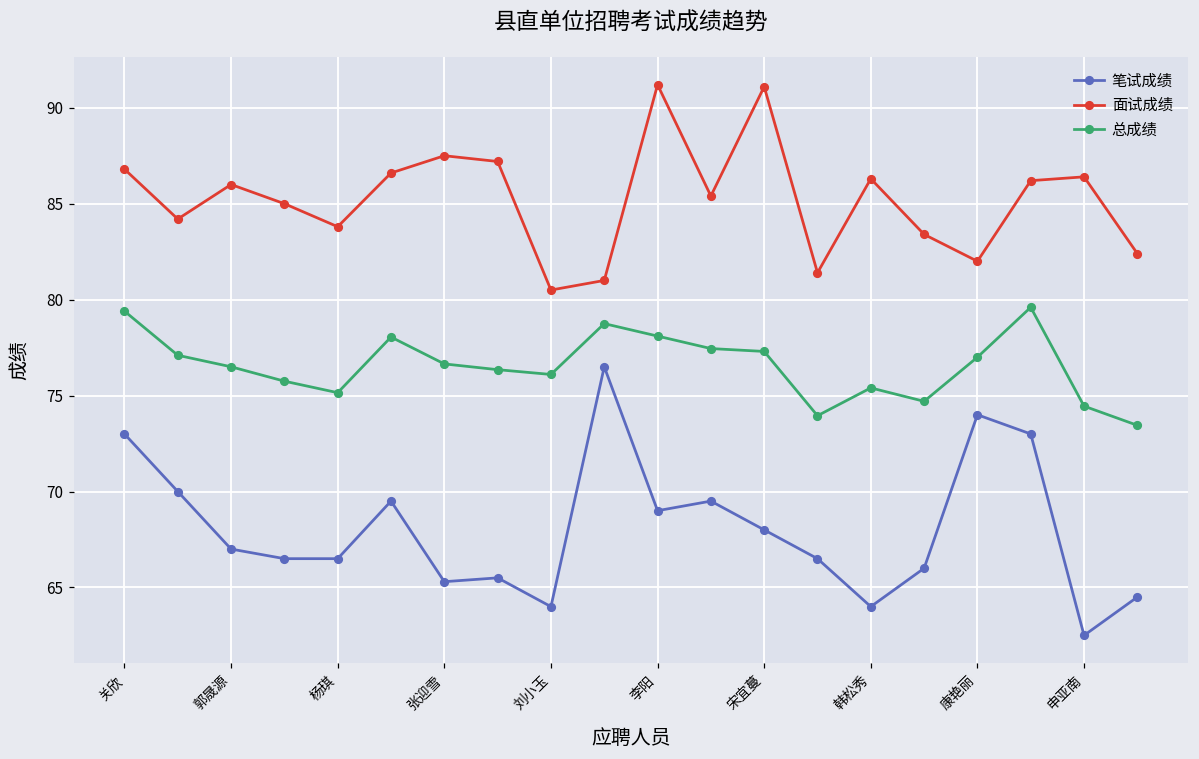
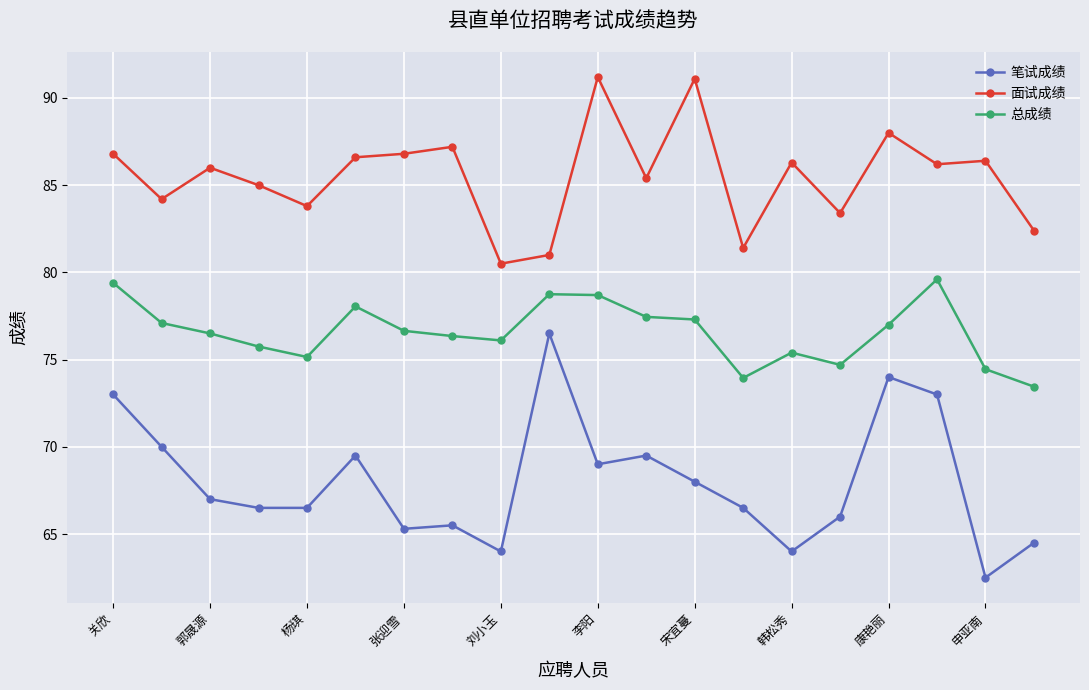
面试成绩, 张迎雪: 87.5 -> 86.8
总成绩, 李阳: 78.1 -> 78.7
面试成绩, 康艳丽: 82 -> 88
